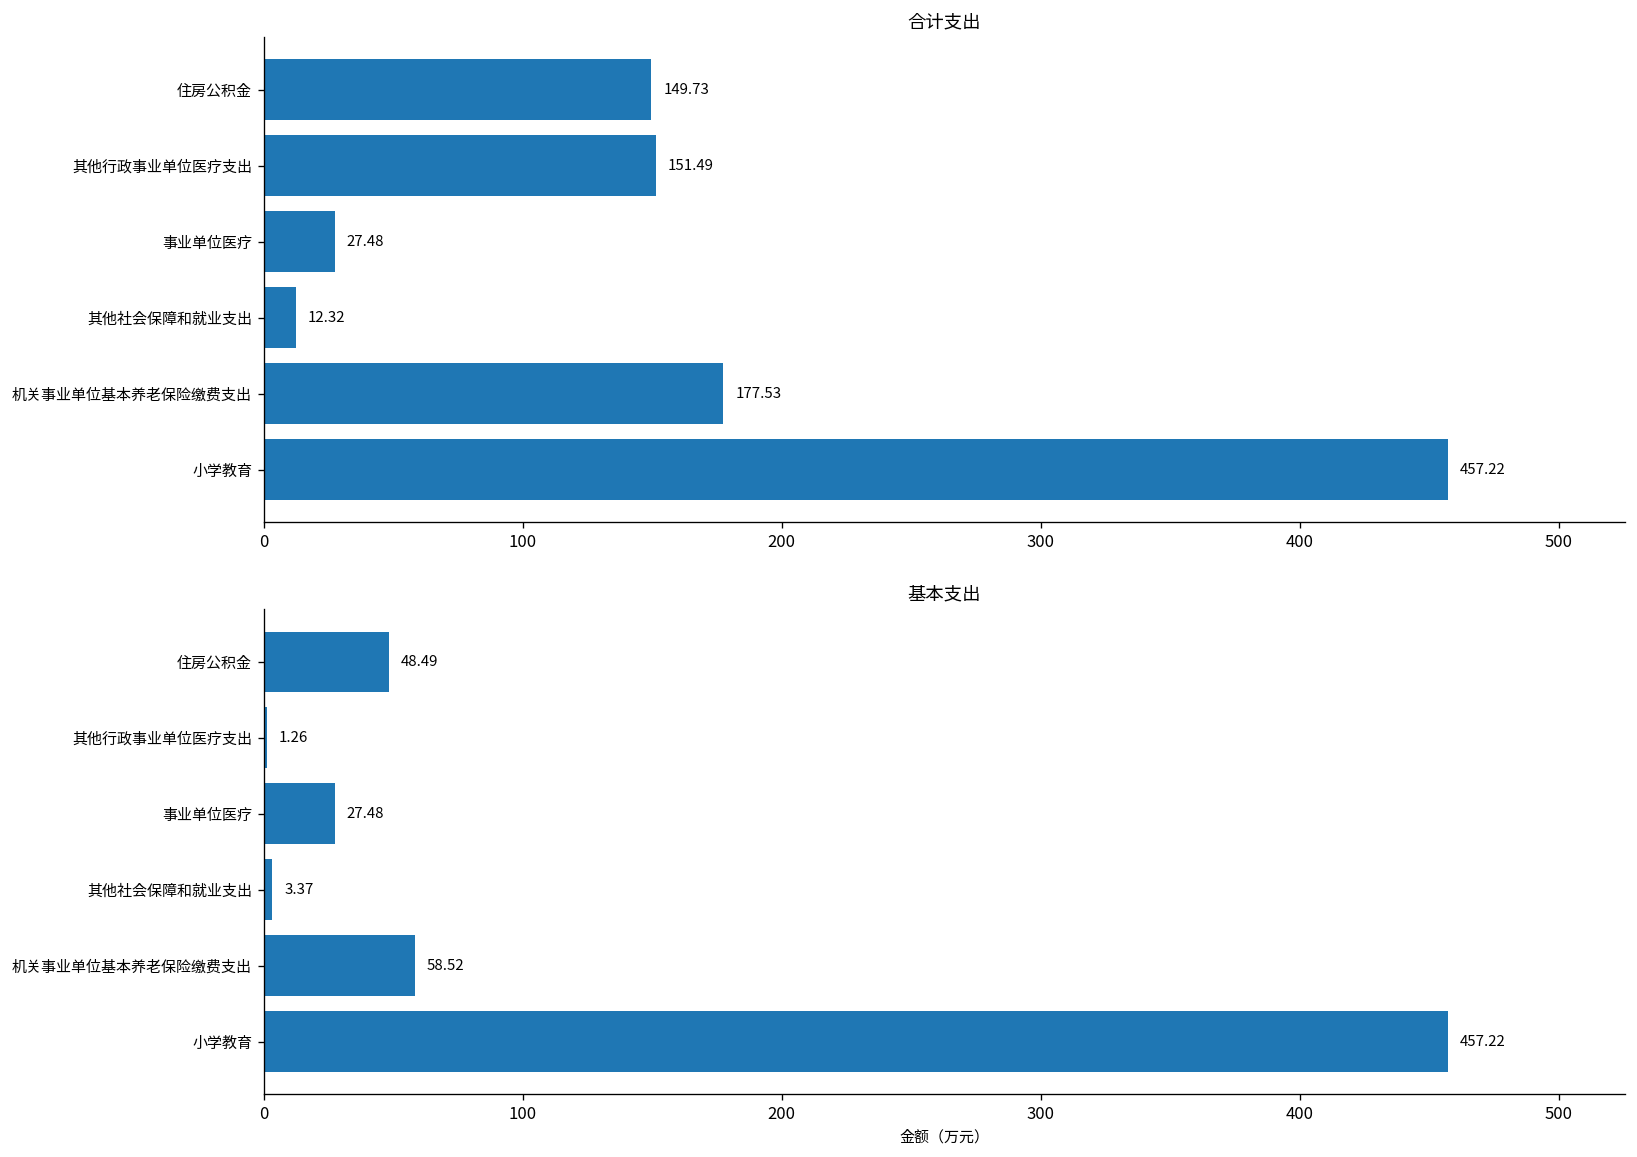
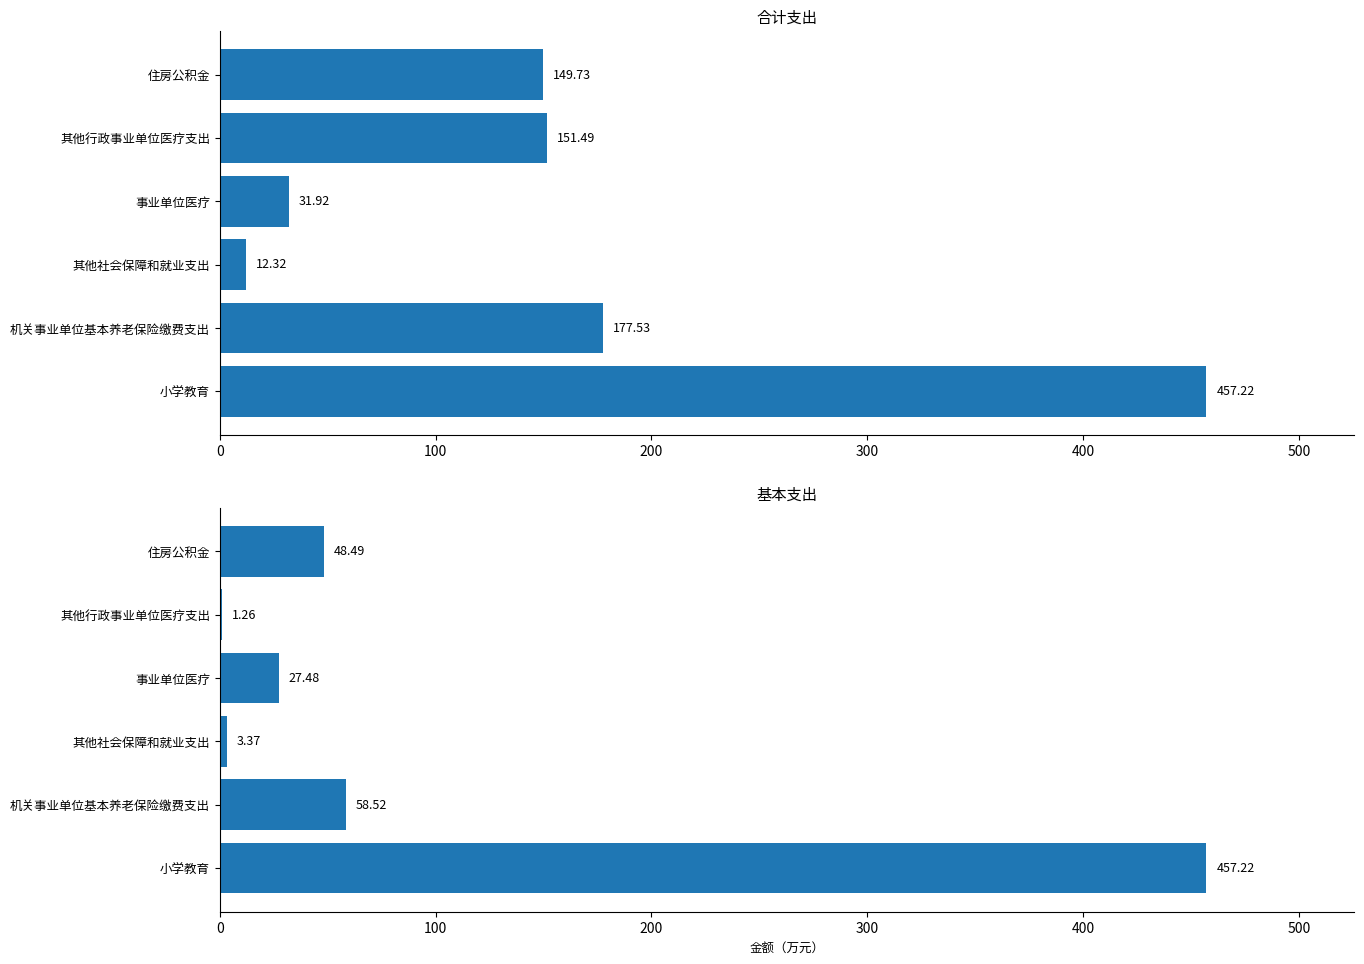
合计支出, 事业单位医疗: 27.48 -> 31.92
